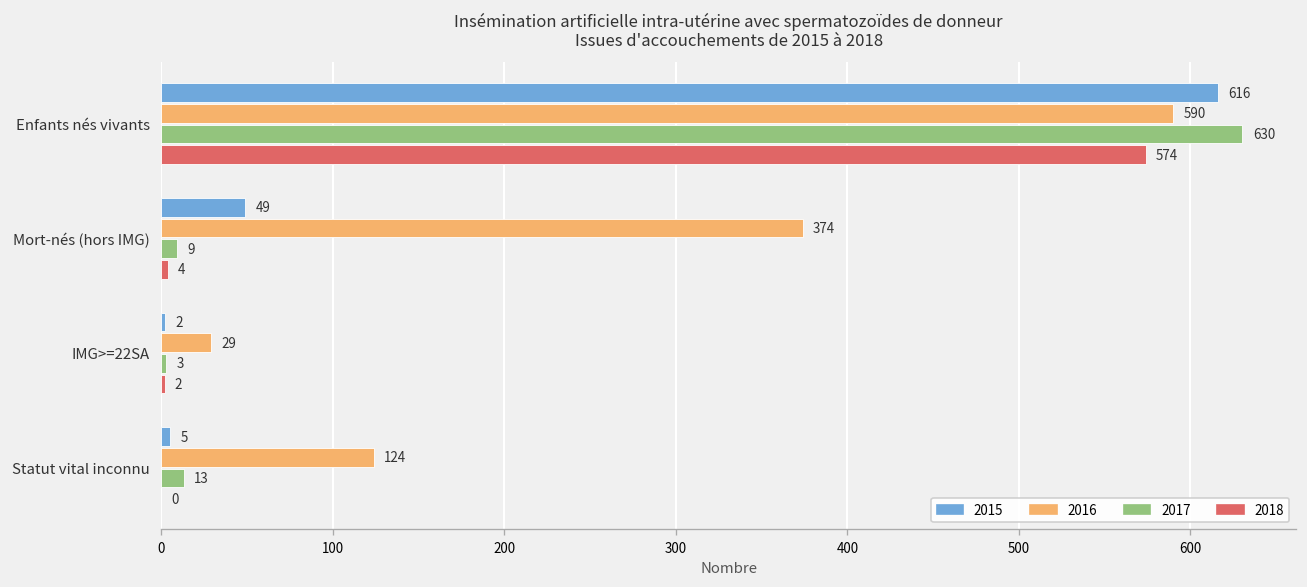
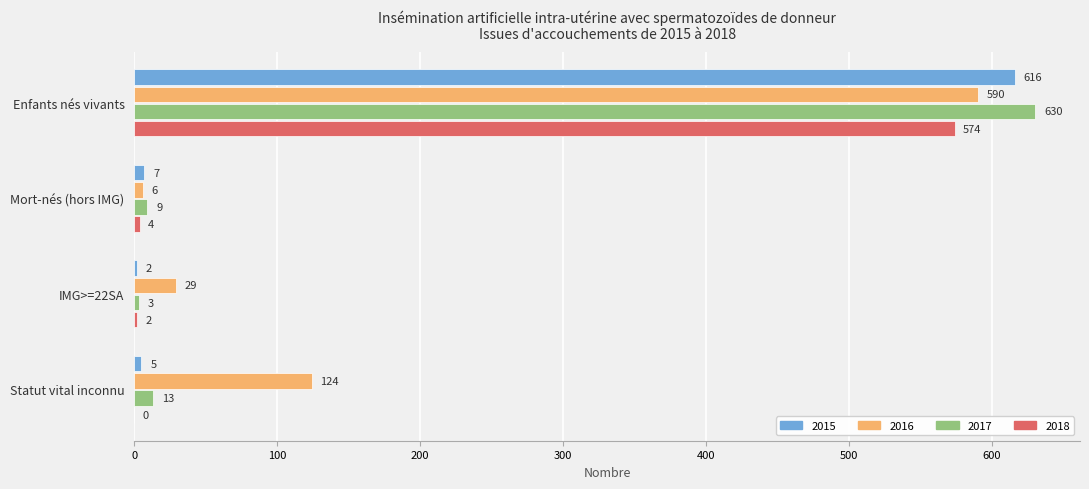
2015, Mort-nés (hors IMG): 49 -> 7
2016, Mort-nés (hors IMG): 374 -> 6
